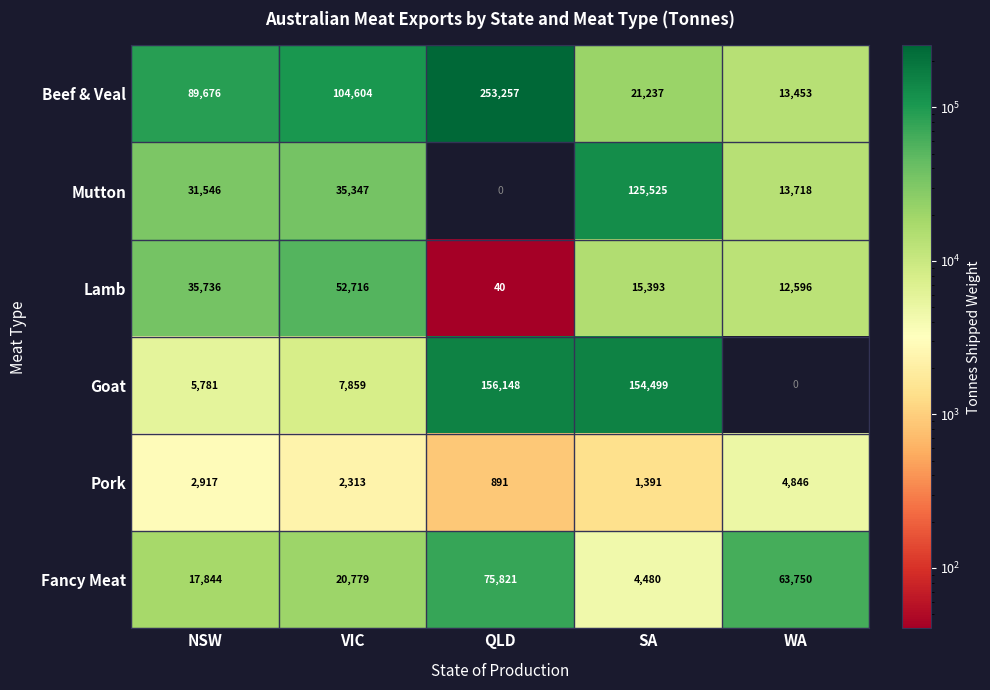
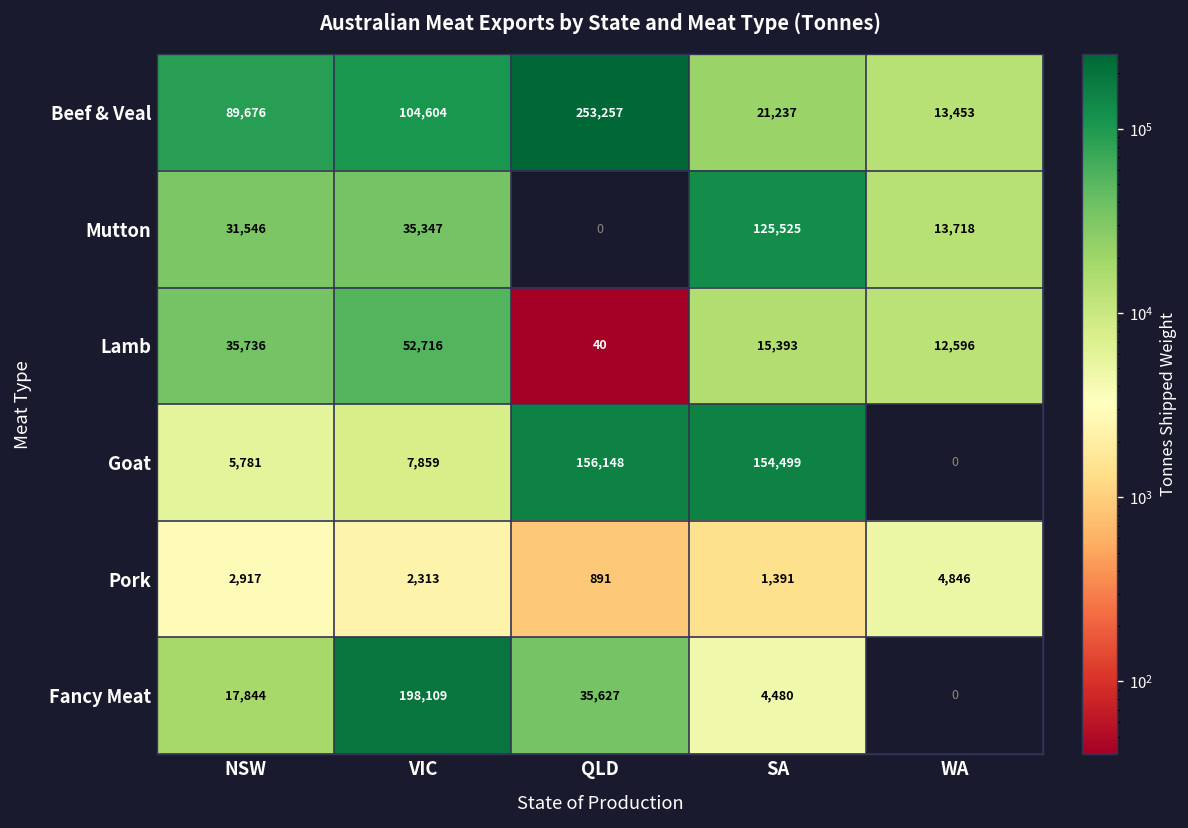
Fancy Meat, VIC: 20,779 -> 198,109
Fancy Meat, QLD: 75,821 -> 35,627
Fancy Meat, WA: 63,750 -> 0
